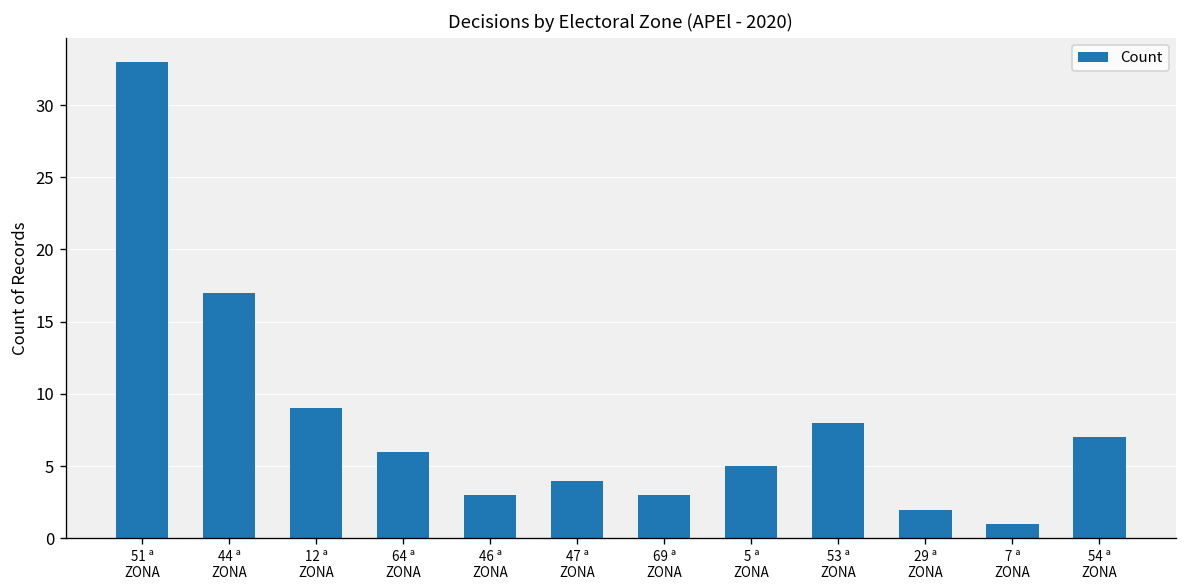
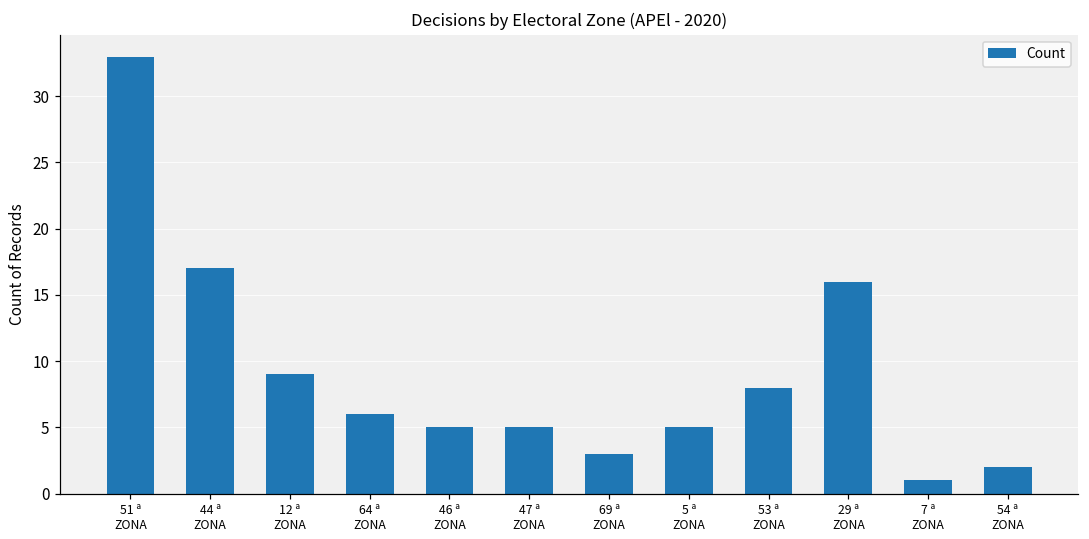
46 ª ZONA: 3 -> 5
47 ª ZONA: 4 -> 5
29 ª ZONA: 2 -> 16
54 ª ZONA: 7 -> 2
